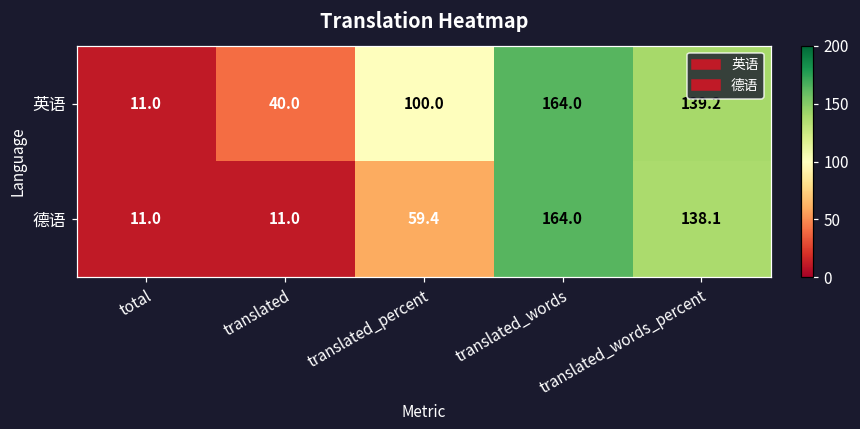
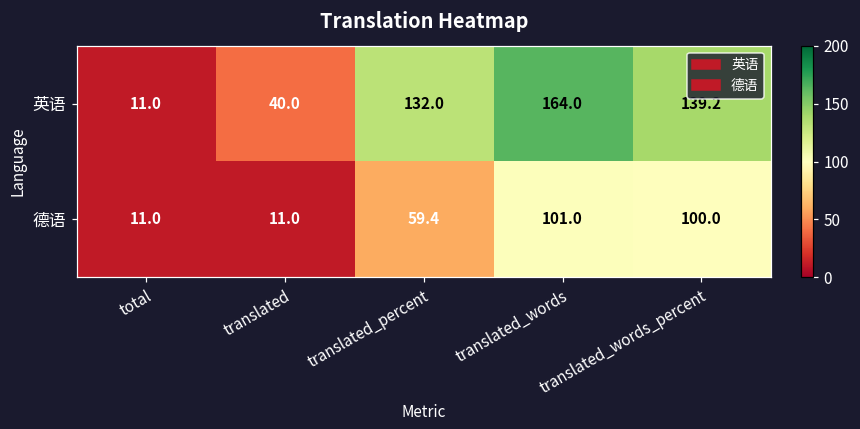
英语, translated_percent: 100.0 -> 132.0
德语, translated_words: 164.0 -> 101.0
德语, translated_words_percent: 138.1 -> 100.0
